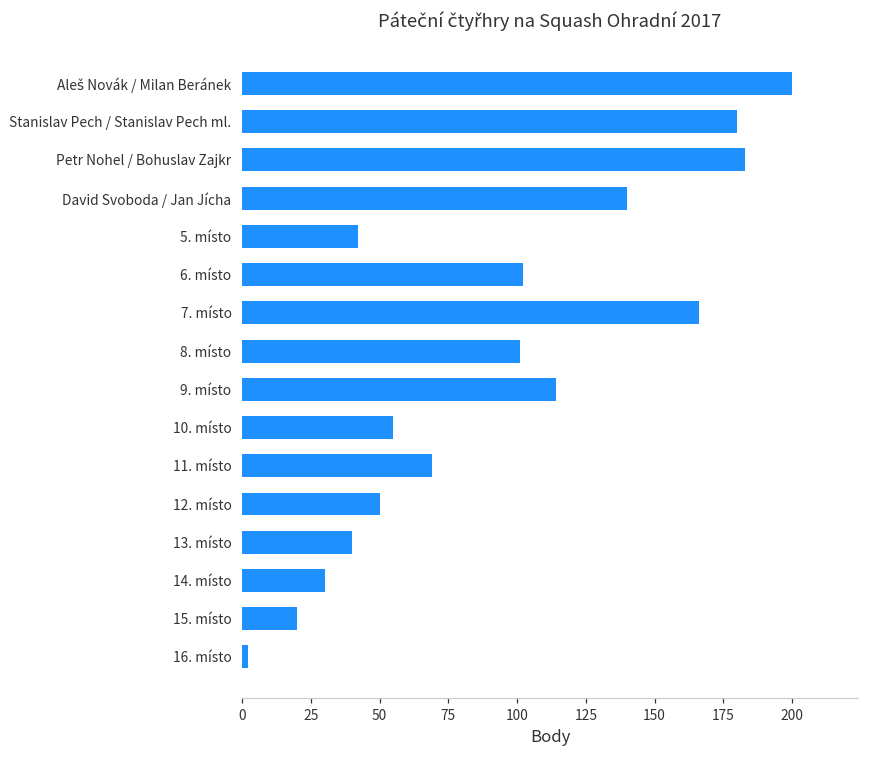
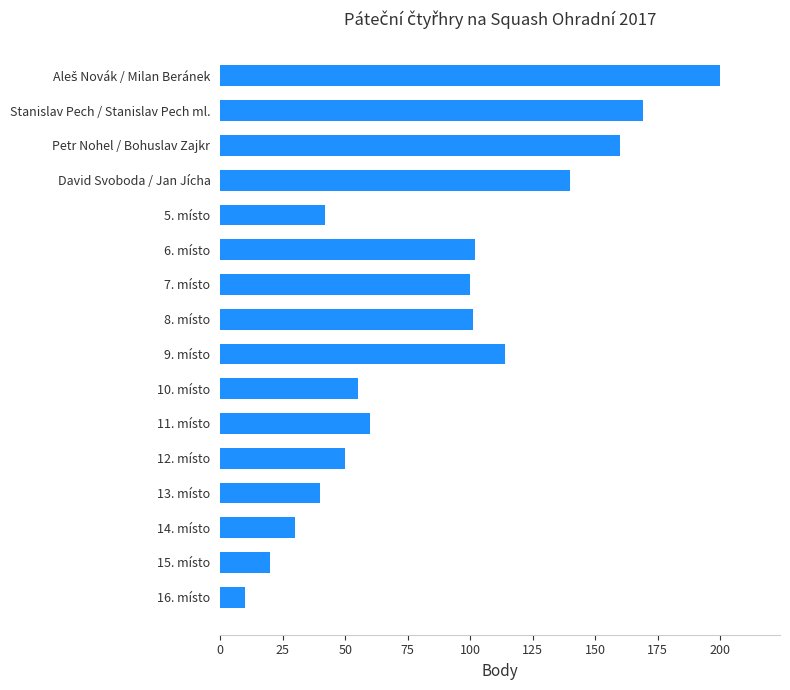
Stanislav Pech / Stanislav Pech ml.: 180 -> 169
Petr Nohel / Bohuslav Zajkr: 183 -> 160
7. místo: 166 -> 100
11. místo: 69 -> 60
16. místo: 2 -> 10
